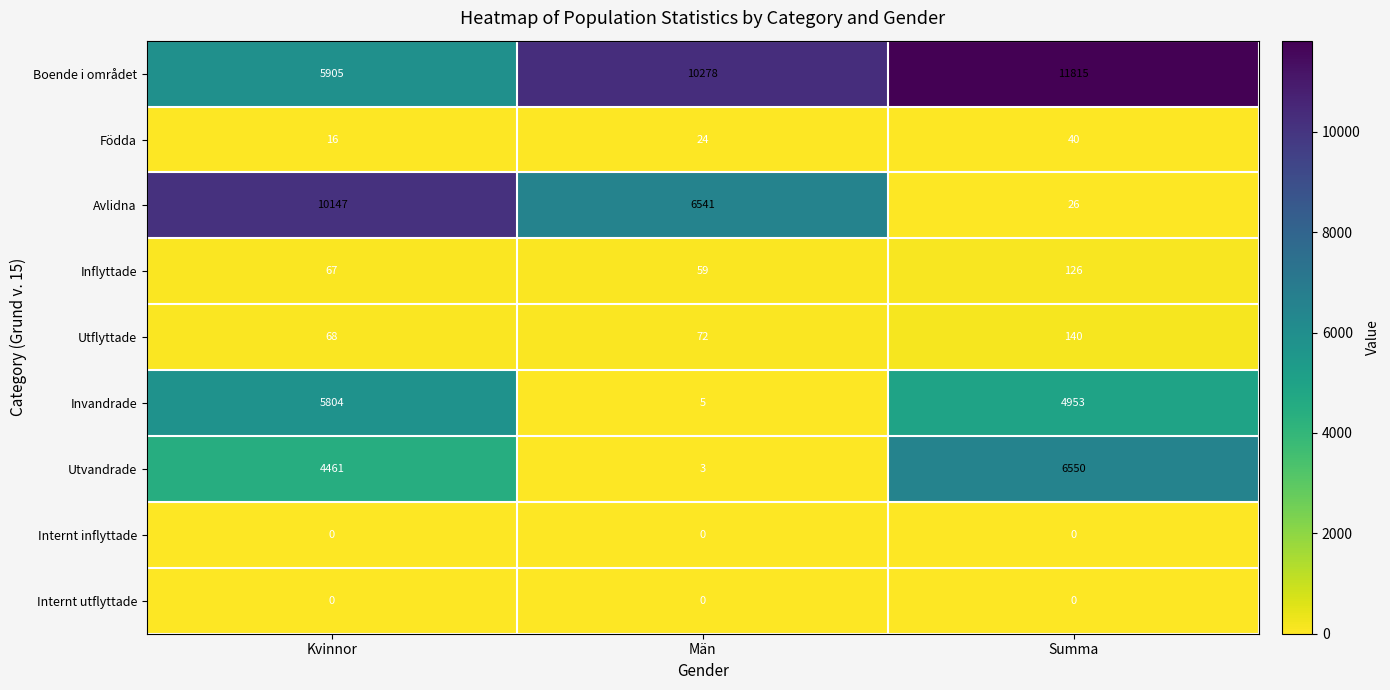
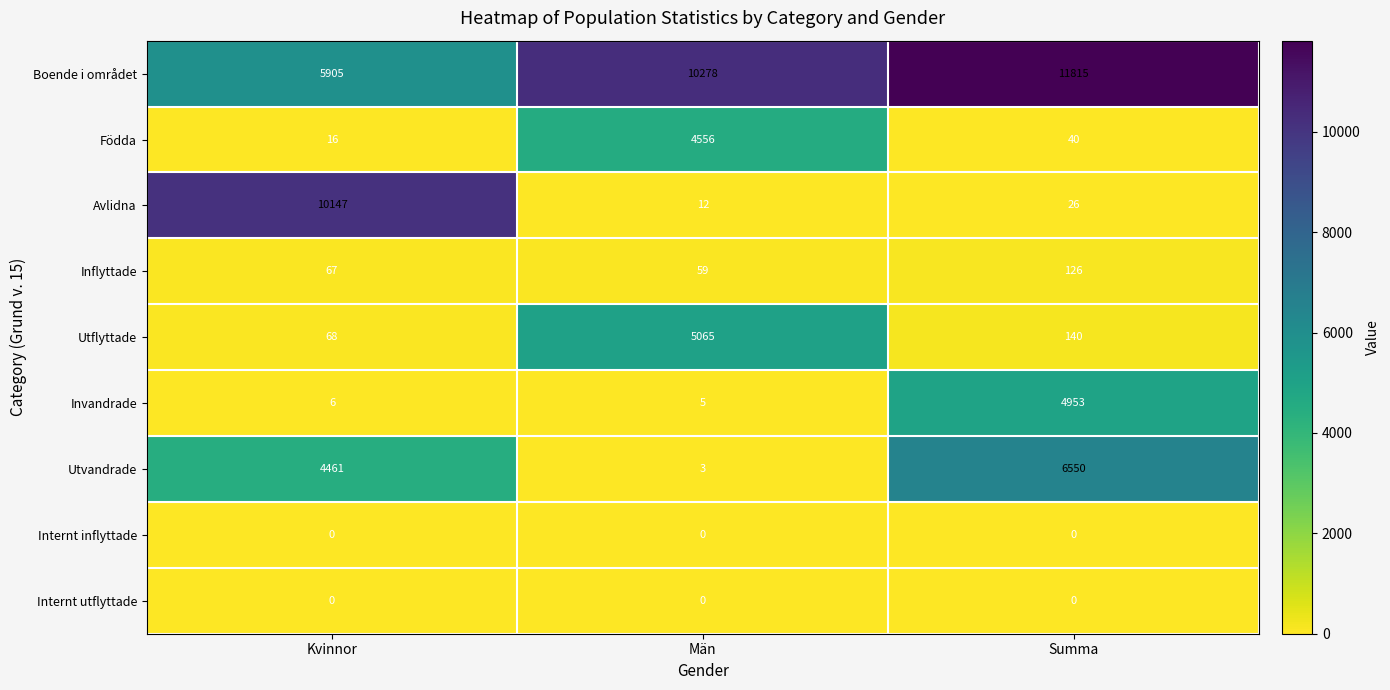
Födda, Män: 24 -> 4556
Avlidna, Män: 6541 -> 12
Utflyttade, Män: 72 -> 5065
Invandrade, Kvinnor: 5804 -> 6
